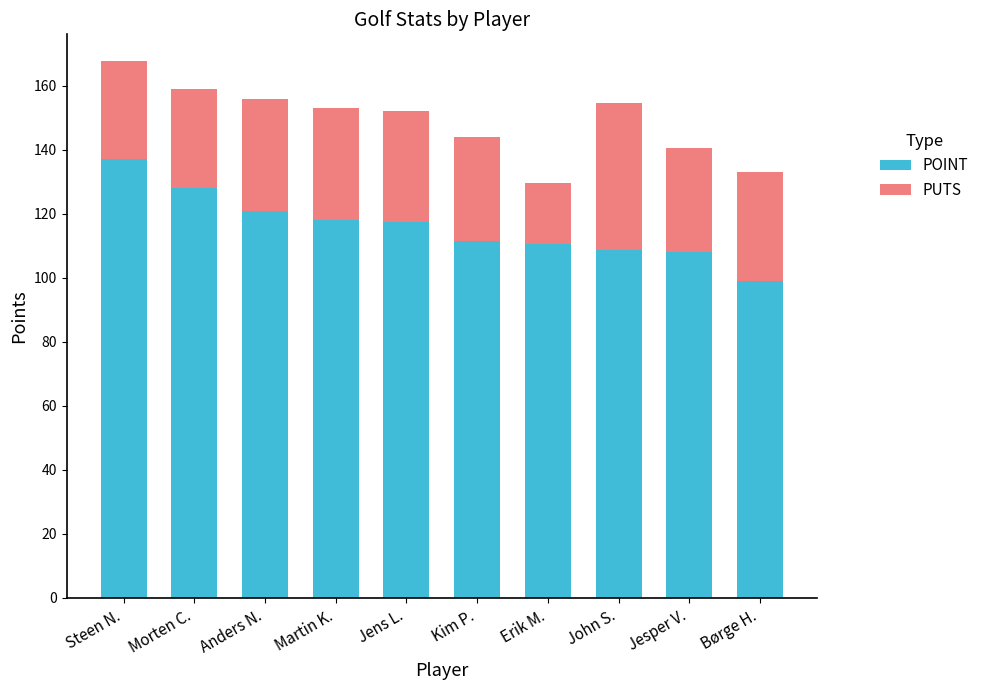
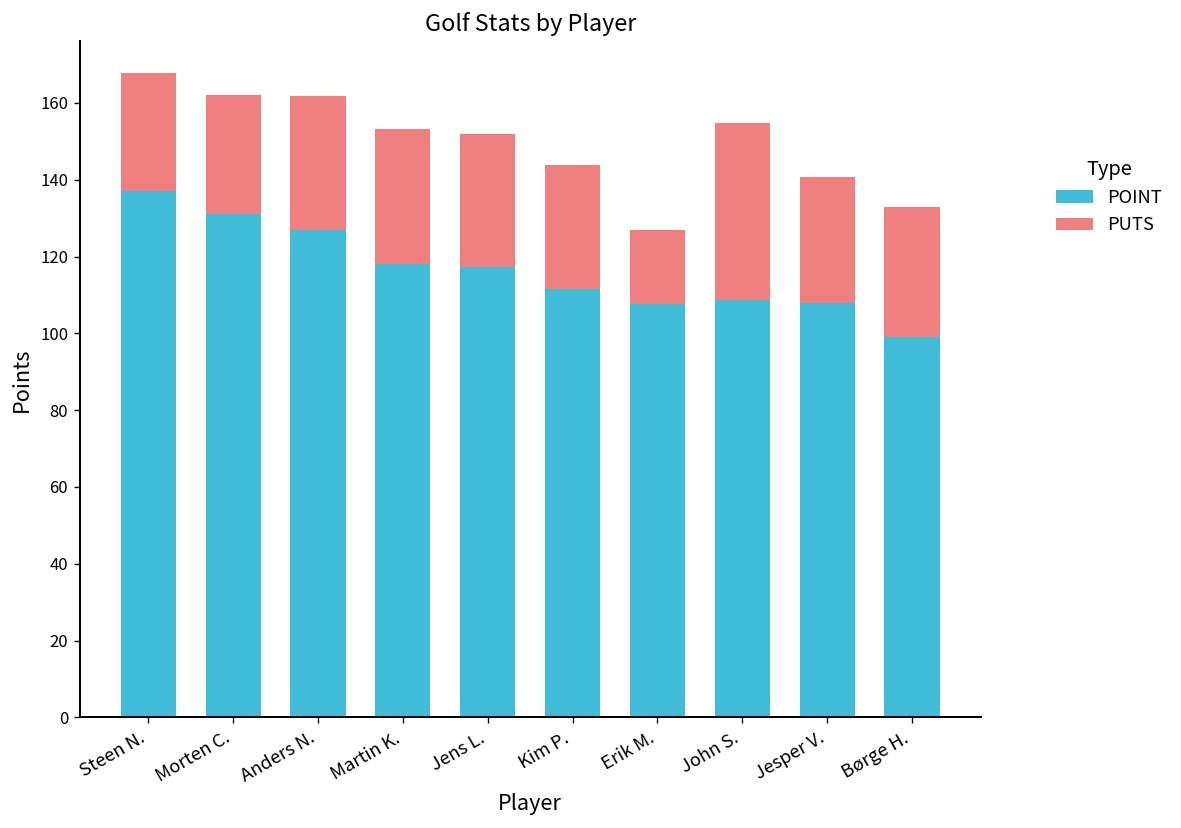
POINT, Morten C.: 128 -> 131
POINT, Anders N.: 121 -> 127
POINT, Erik M.: 111 -> 108
